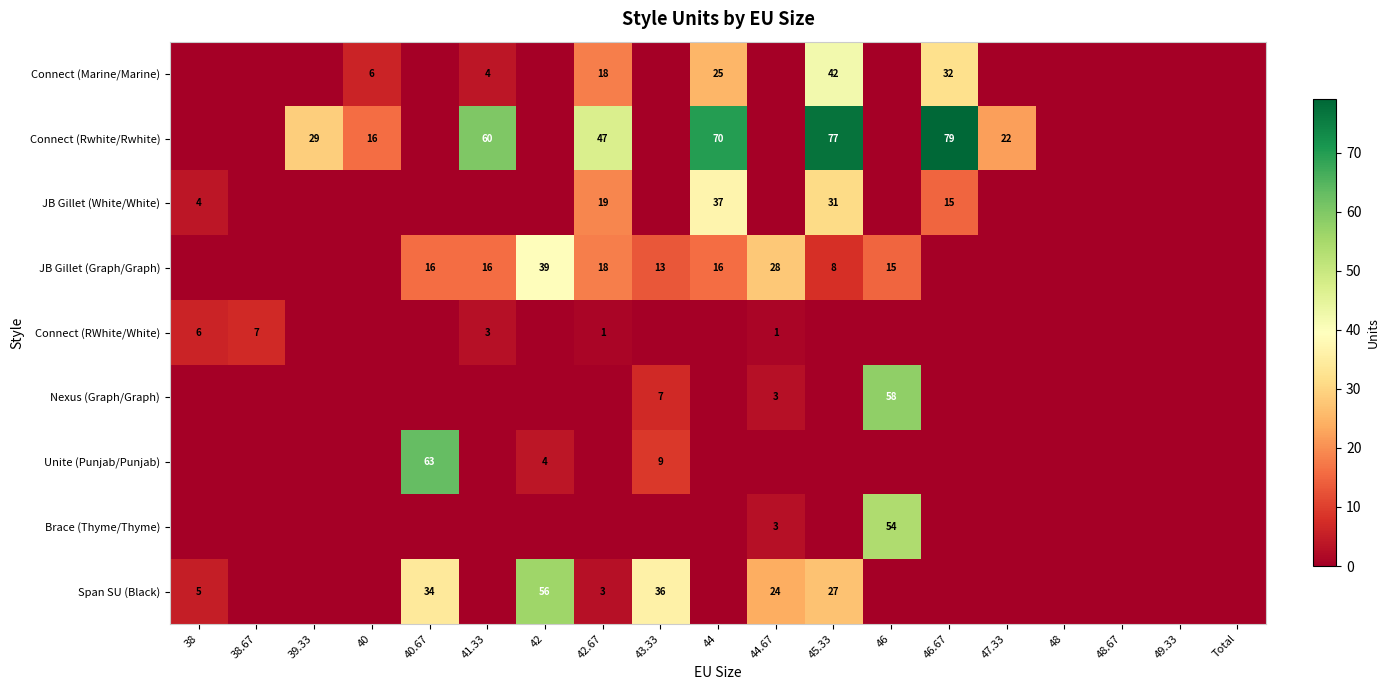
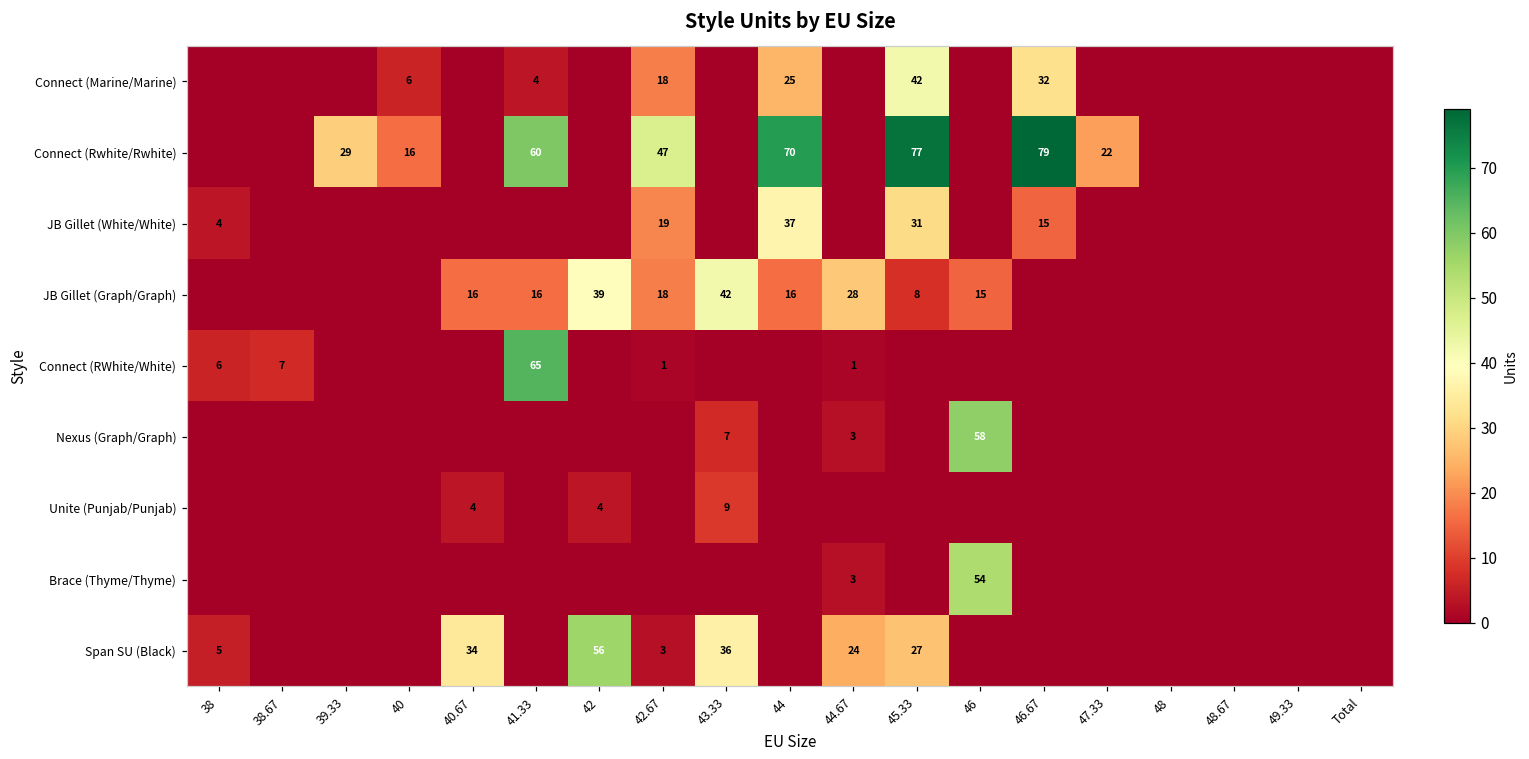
JB Gillet (Graph/Graph), 43.33: 13 -> 42
Connect (RWhite/White), 41.33: 3 -> 65
Unite (Punjab/Punjab), 40.67: 63 -> 4
